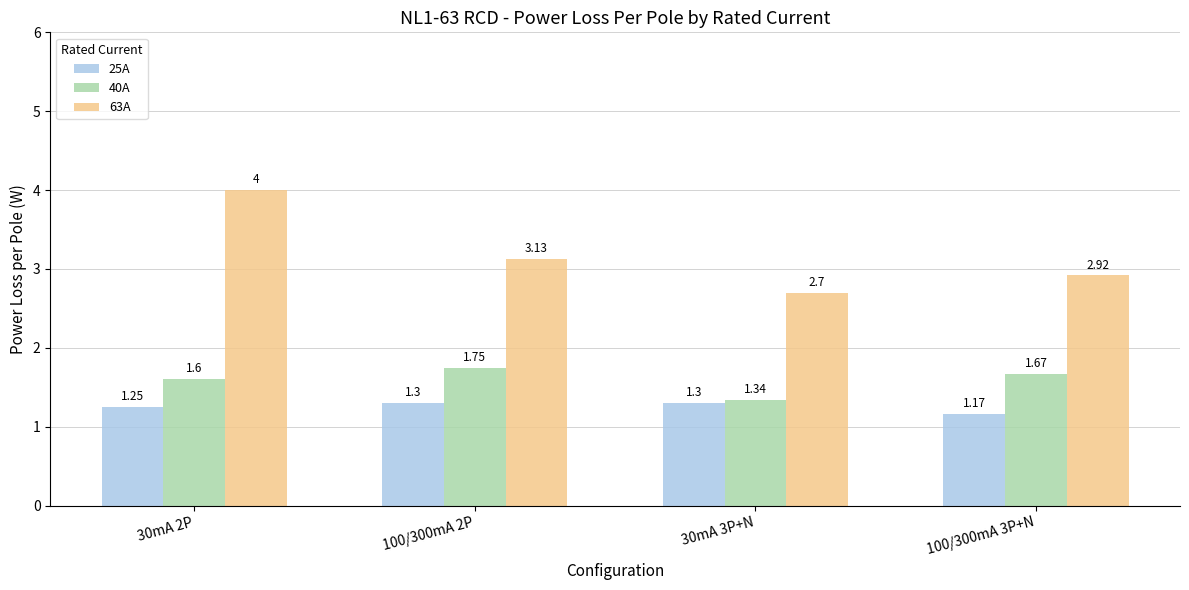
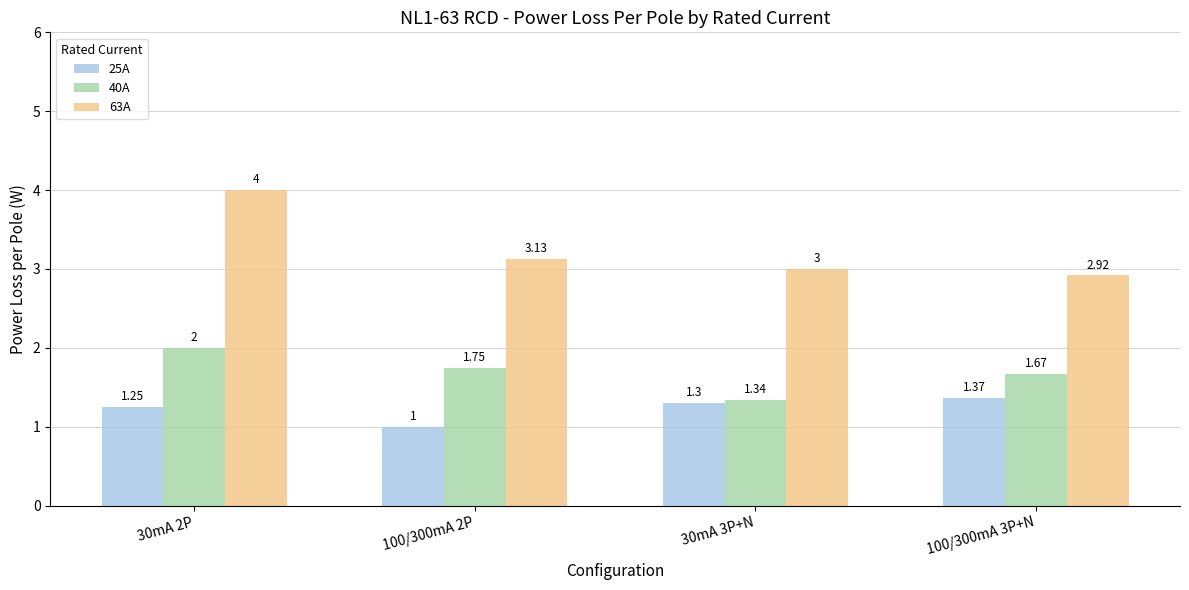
40A, 30mA 2P: 1.6 -> 2
25A, 100/300mA 2P: 1.3 -> 1
63A, 30mA 3P+N: 2.7 -> 3
25A, 100/300mA 3P+N: 1.17 -> 1.37
